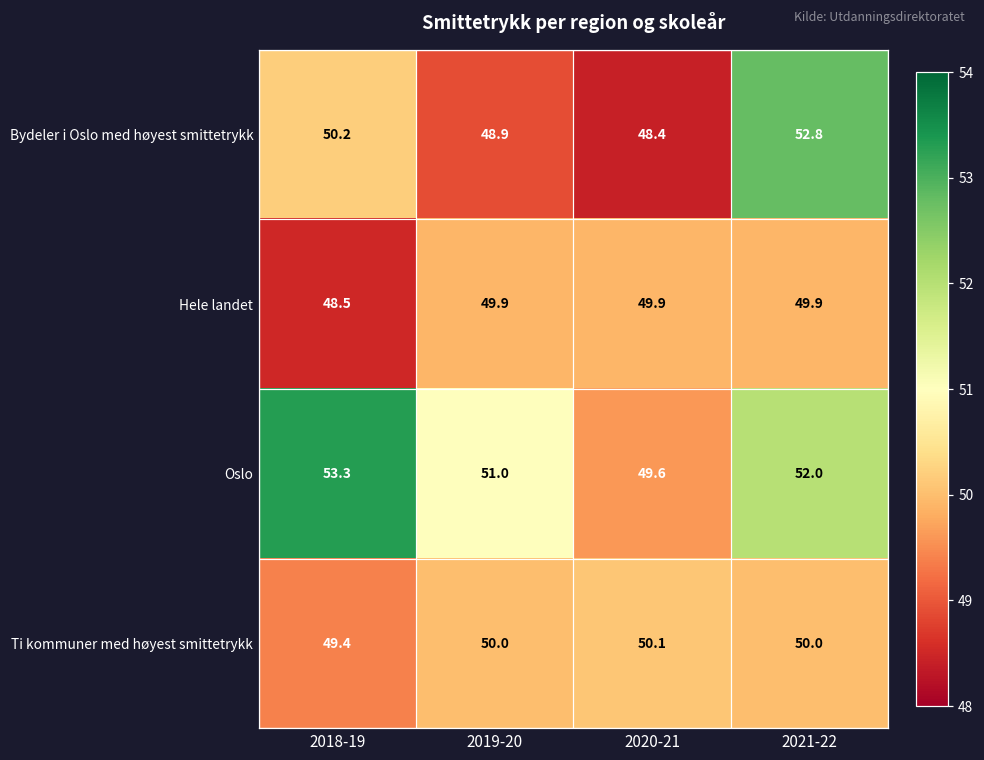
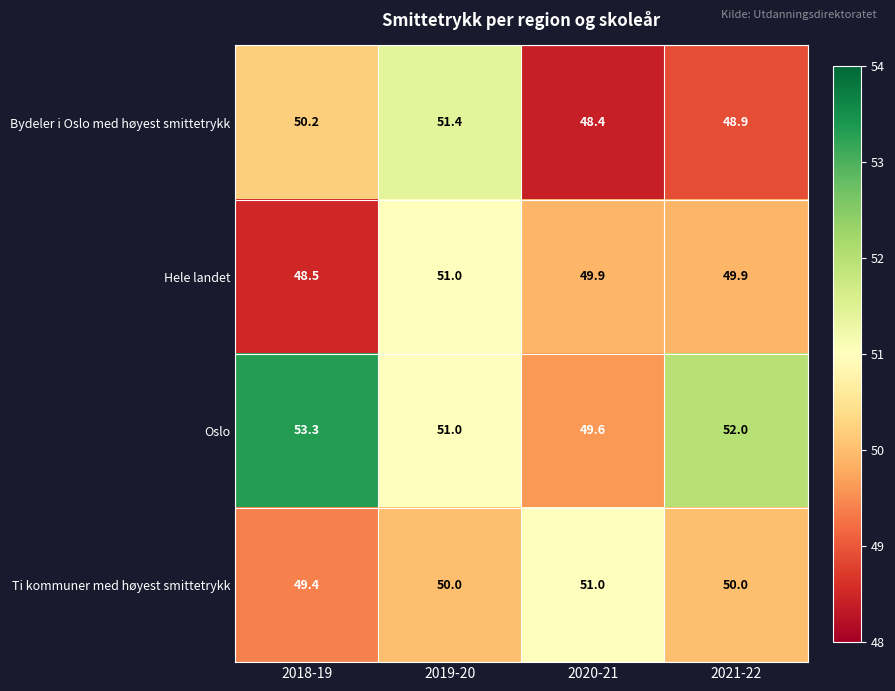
Bydeler i Oslo med høyest smittetrykk, 2019-20: 48.9 -> 51.4
Bydeler i Oslo med høyest smittetrykk, 2021-22: 52.8 -> 48.9
Hele landet, 2019-20: 49.9 -> 51.0
Ti kommuner med høyest smittetrykk, 2020-21: 50.1 -> 51.0
